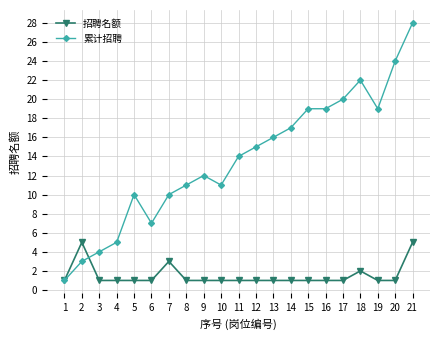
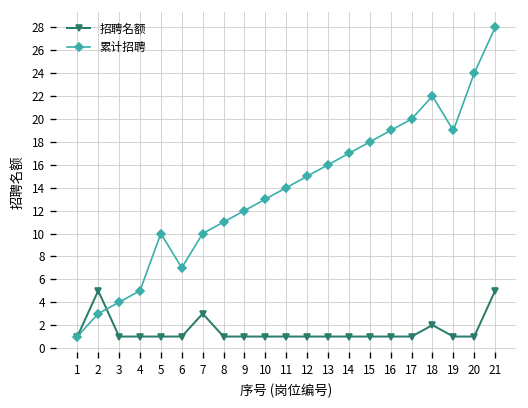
累计招聘, 10: 11 -> 13
累计招聘, 15: 19 -> 18
